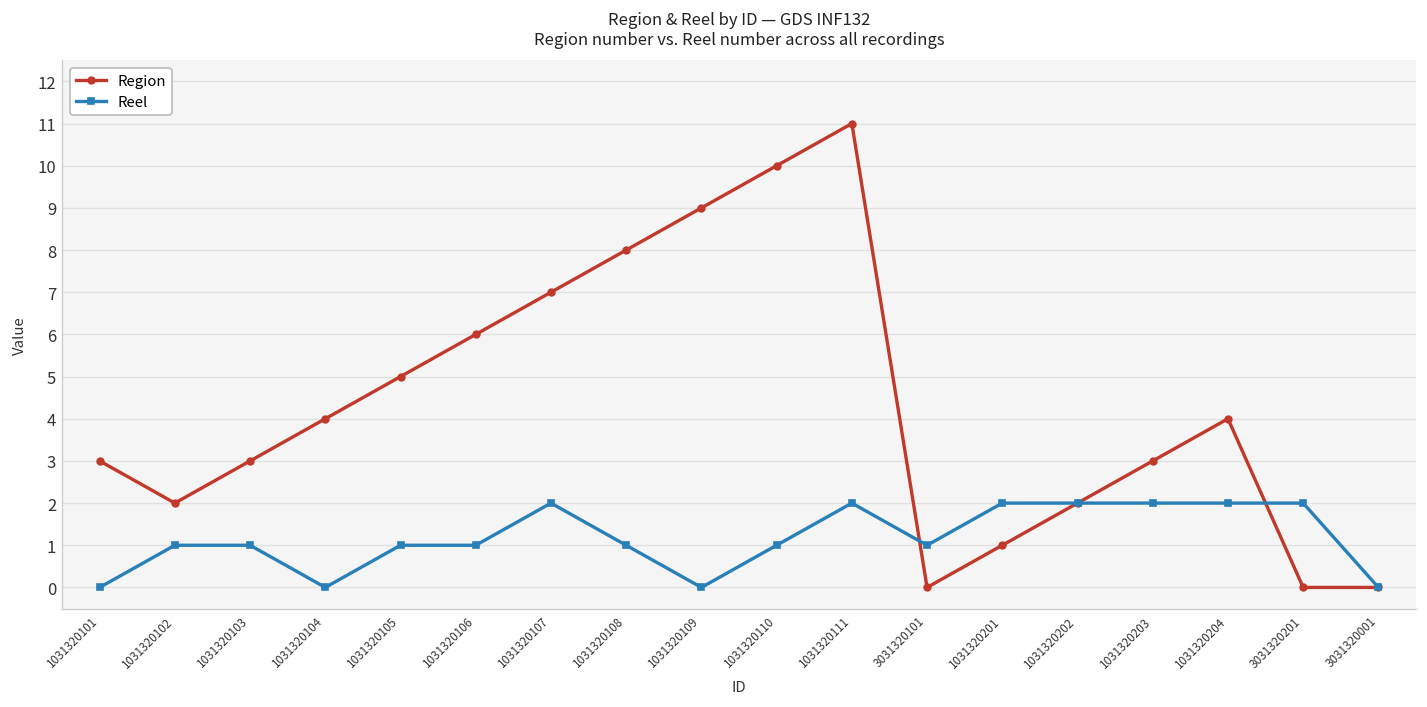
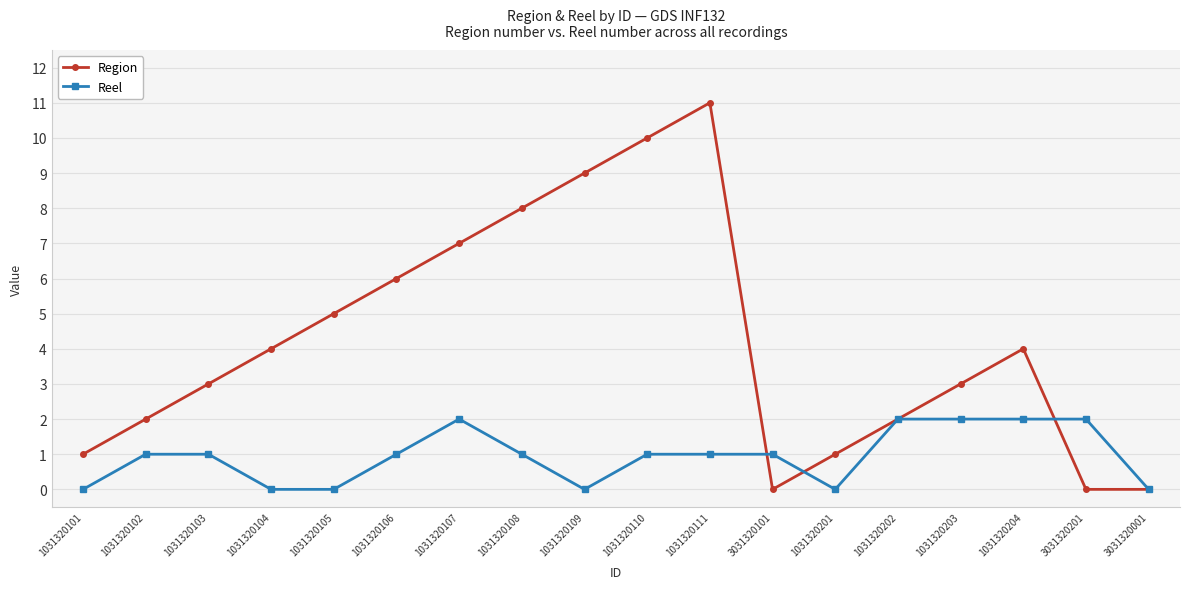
Region, 1031320101: 3 -> 1
Reel, 1031320105: 1 -> 0
Reel, 1031320111: 2 -> 1
Reel, 1031320201: 2 -> 0
